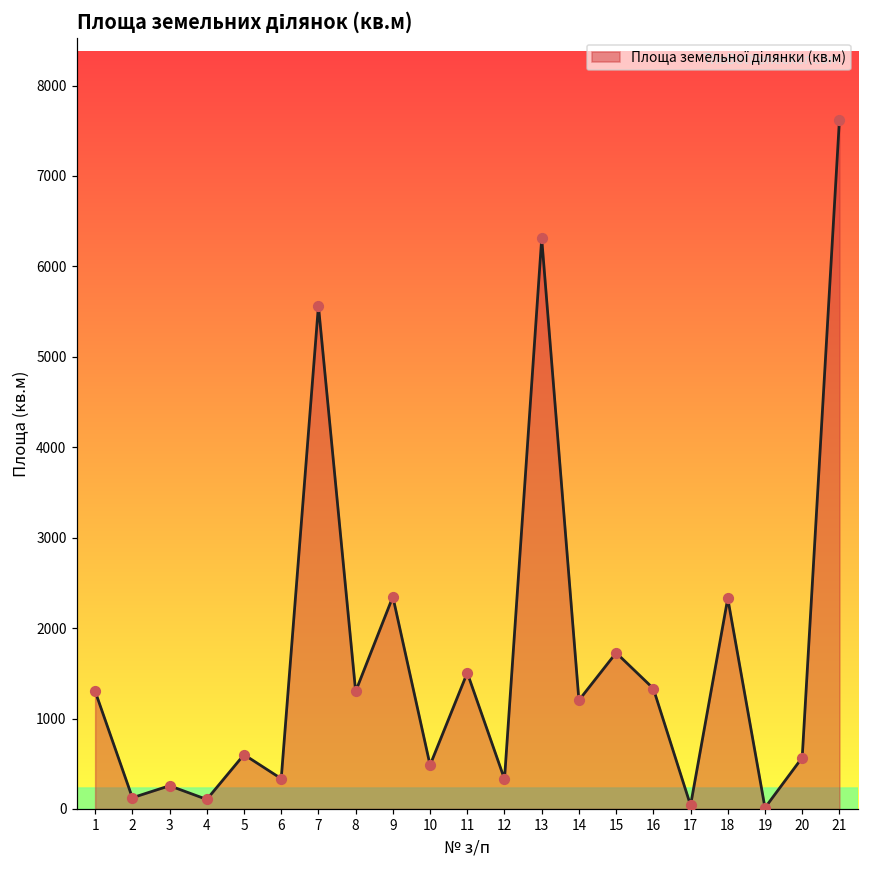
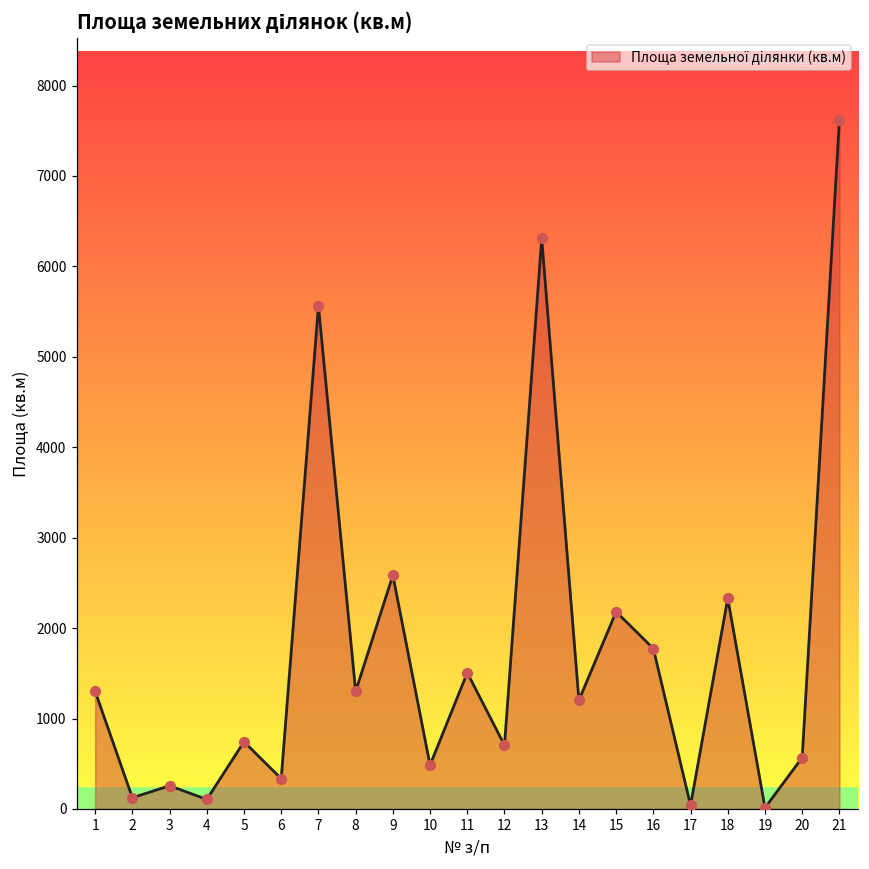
5: 600 -> 700
9: 2300 -> 2600
12: 300 -> 700
15: 1700 -> 2200
16: 1300 -> 1800
